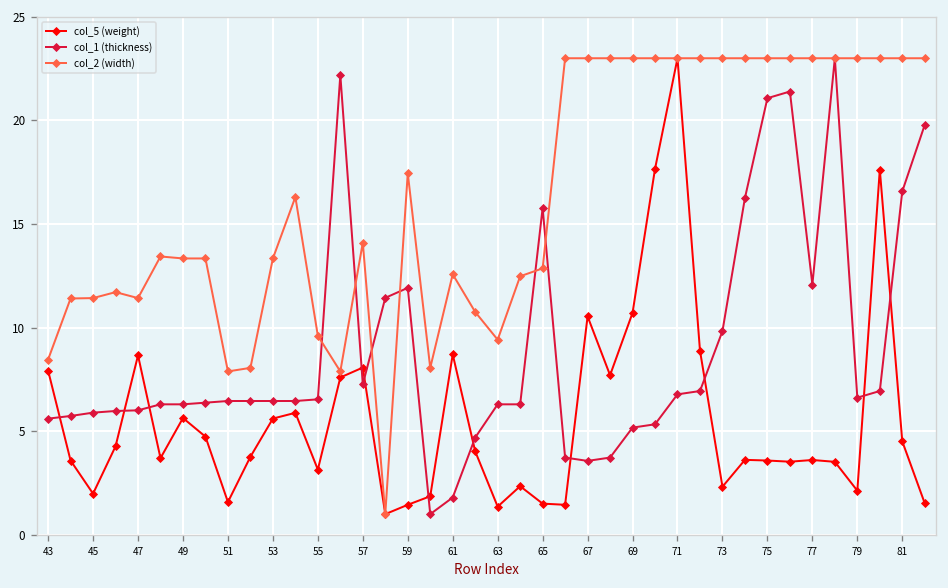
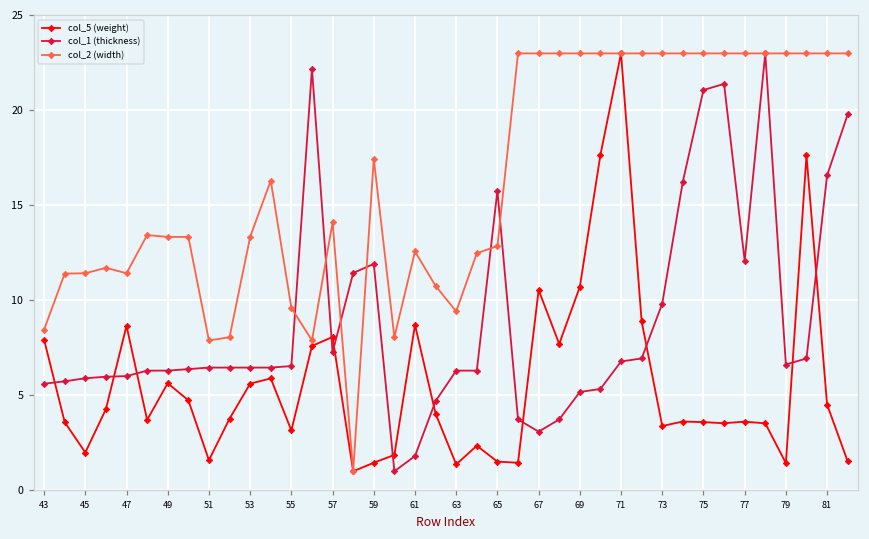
col_1 (thickness), 67: 3.6 -> 3.1
col_5 (weight), 73: 2.3 -> 3.4
col_5 (weight), 79: 2.1 -> 1.4
